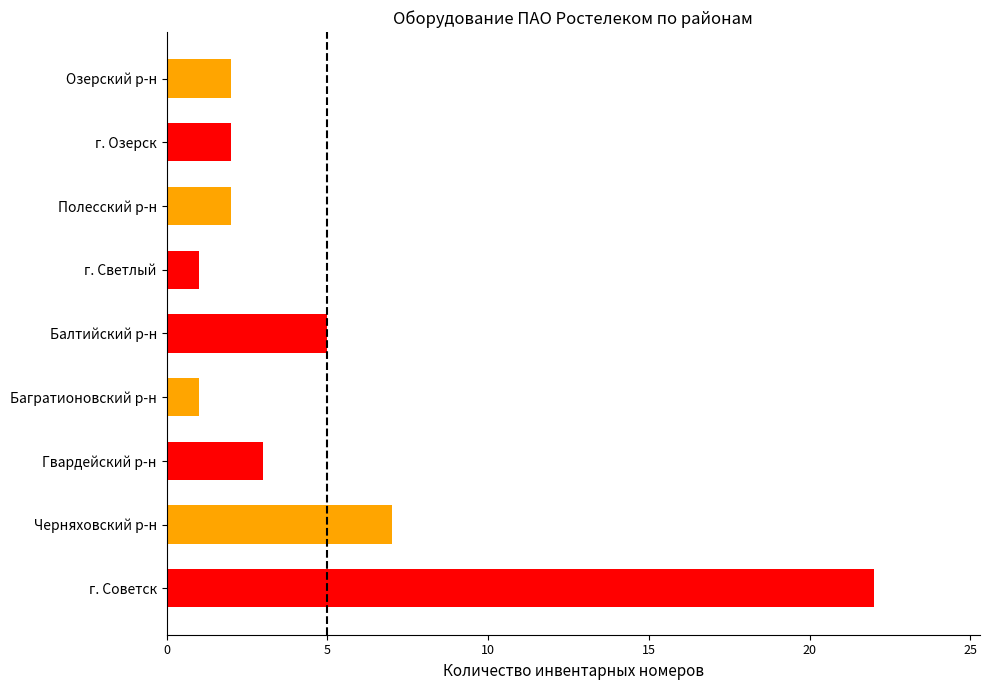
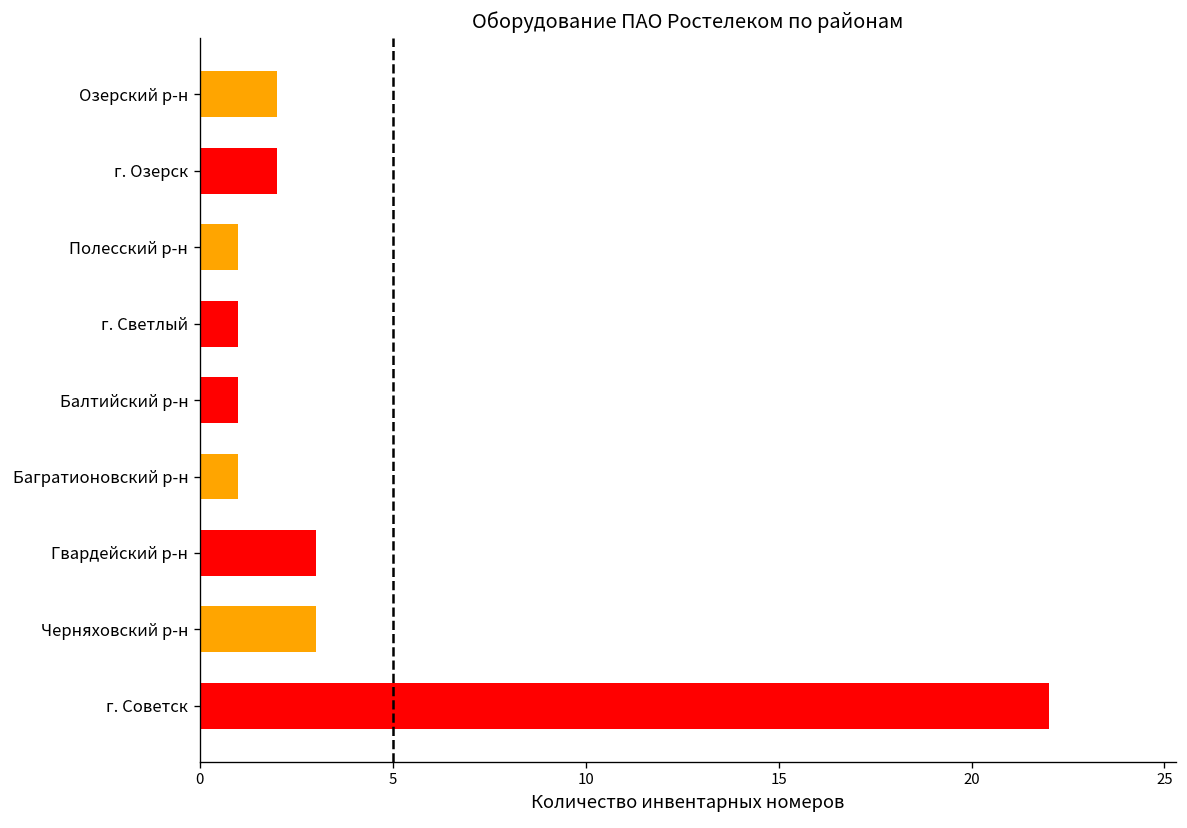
Полесский р-н: 2 -> 1
Балтийский р-н: 5 -> 1
Черняховский р-н: 7 -> 3
